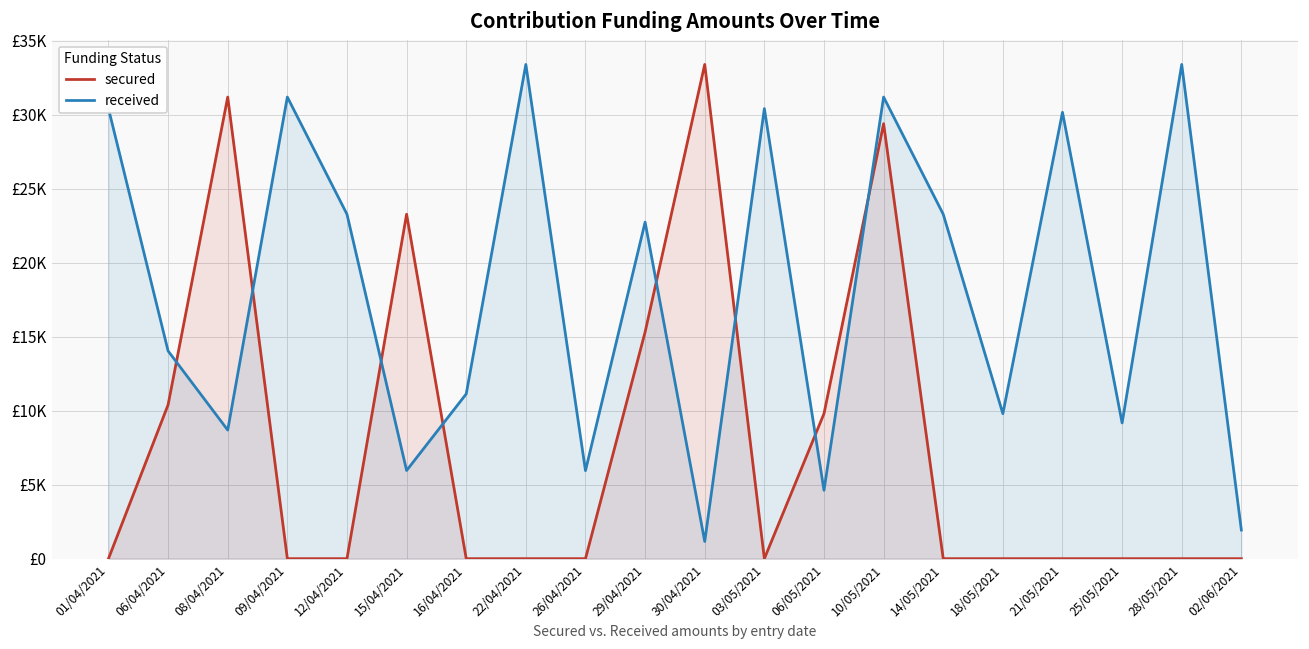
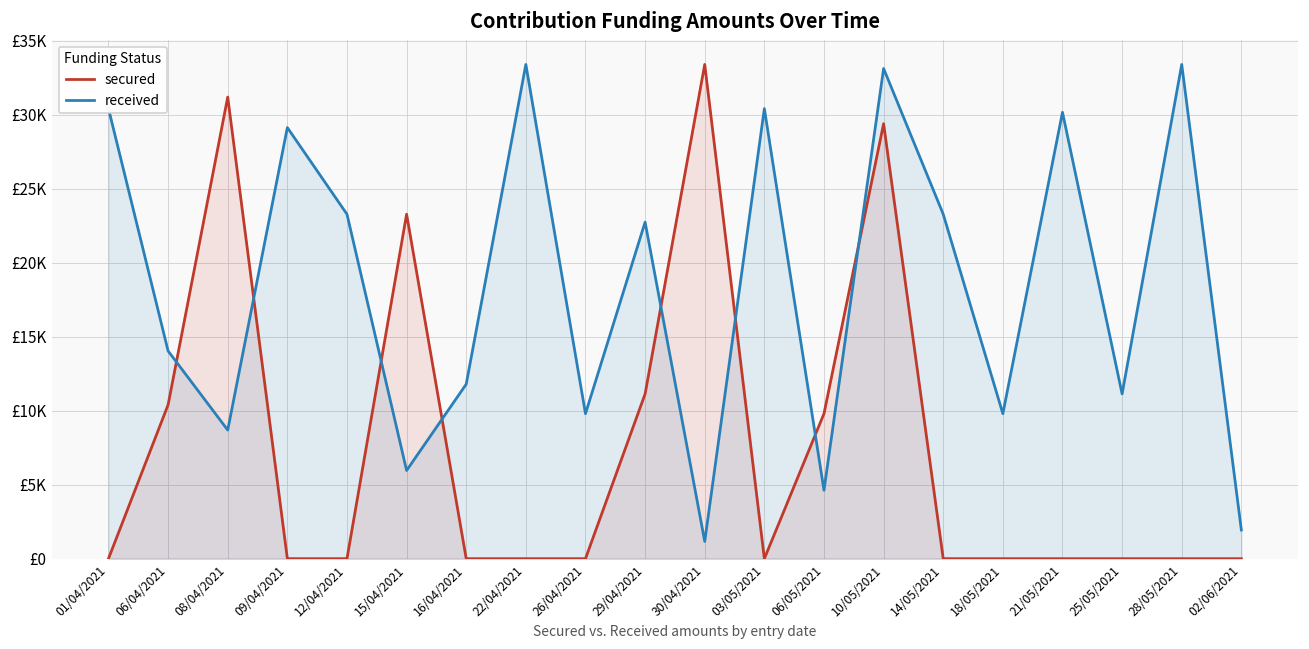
received, 09/04/2021: £31200 -> £29100
received, 16/04/2021: £11100 -> £11800
received, 26/04/2021: £5900 -> £9800
secured, 29/04/2021: £15300 -> £11100
received, 10/05/2021: £31200 -> £33100
received, 25/05/2021: £9200 -> £11100
